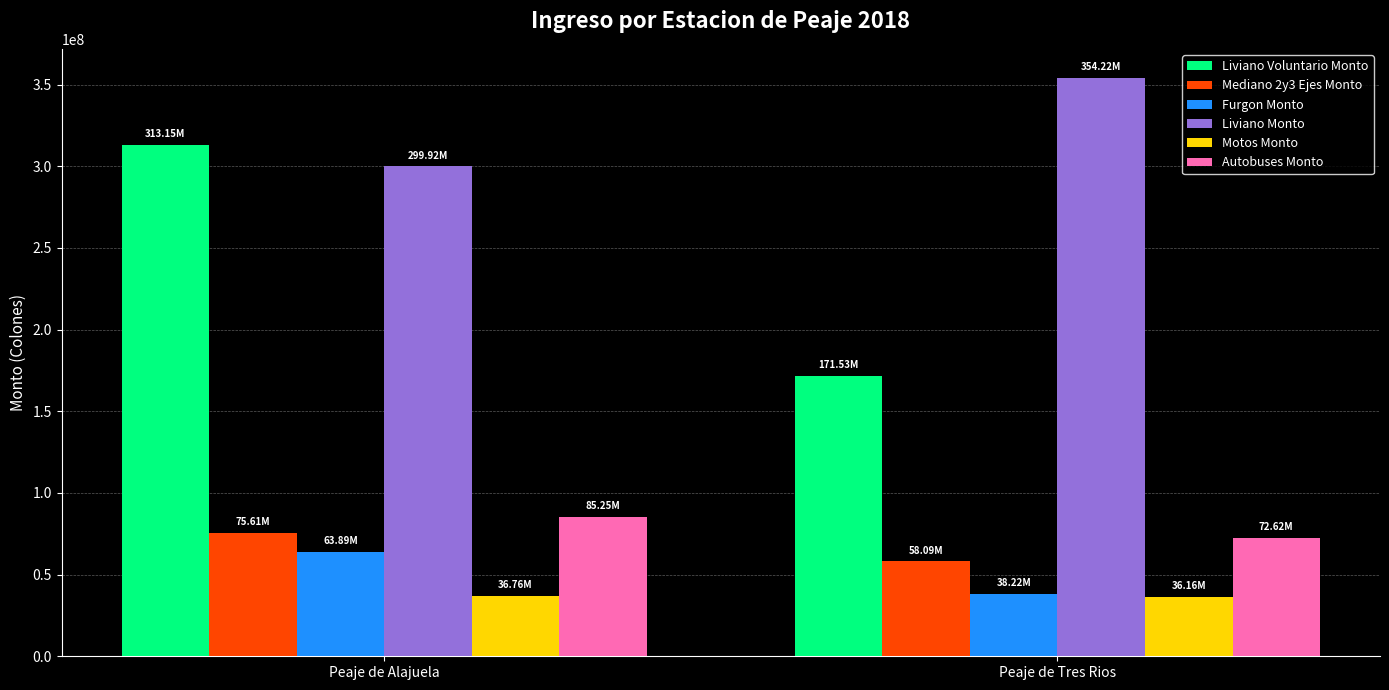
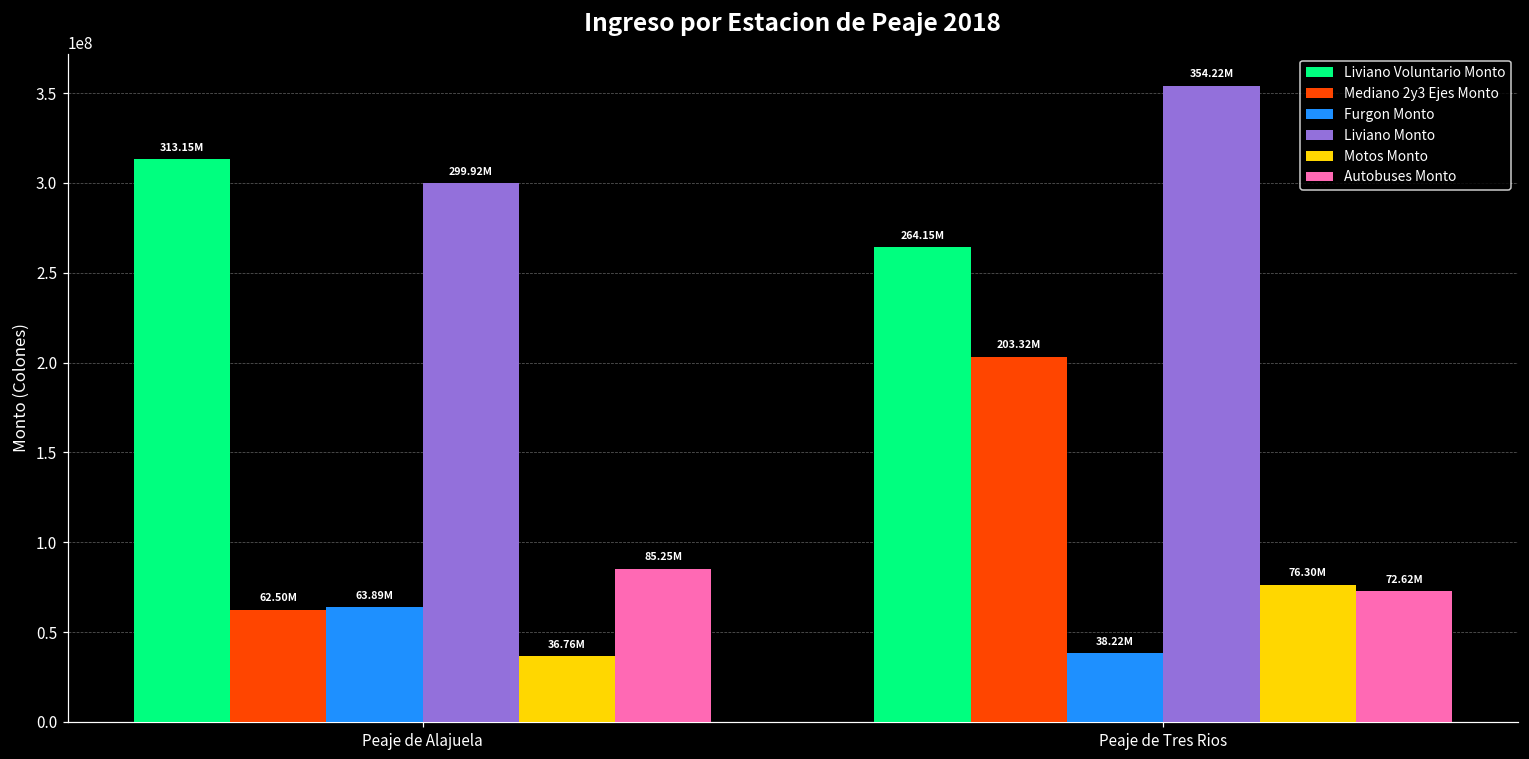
Mediano 2y3 Ejes Monto, Peaje de Alajuela: 75.61M -> 62.50M
Liviano Voluntario Monto, Peaje de Tres Rios: 171.53M -> 264.15M
Mediano 2y3 Ejes Monto, Peaje de Tres Rios: 58.09M -> 203.32M
Motos Monto, Peaje de Tres Rios: 36.16M -> 76.30M
